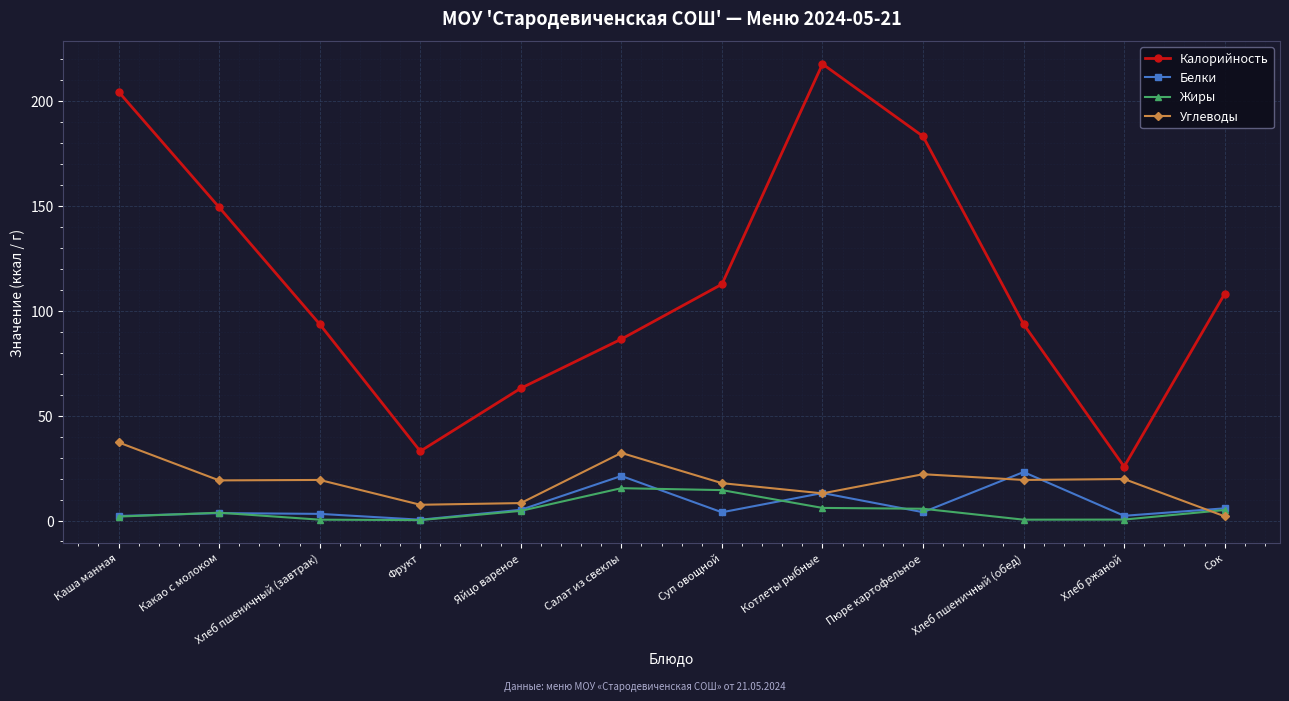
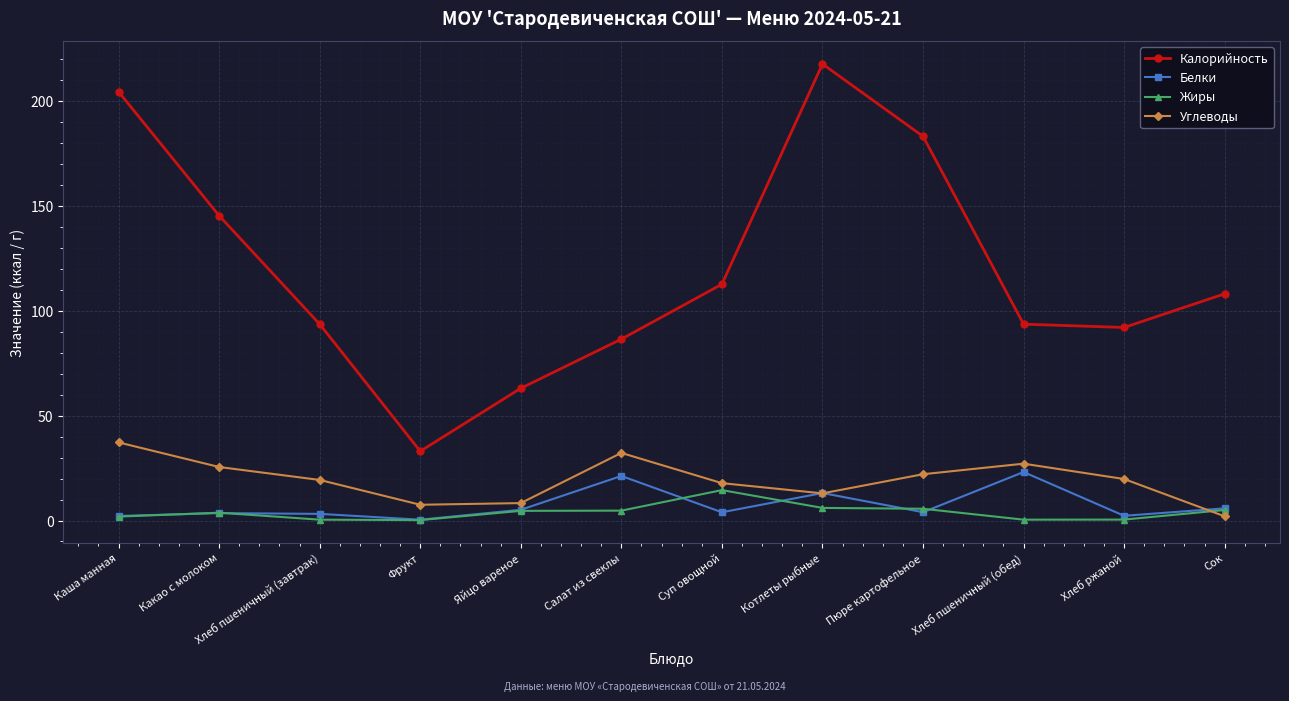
Калорийность, Какао с молоком: 149 -> 145
Углеводы, Какао с молоком: 19 -> 25
Жиры, Салат из свеклы: 15 -> 5
Углеводы, Хлеб пшеничный (обед): 19 -> 27
Калорийность, Хлеб ржаной: 26 -> 92
